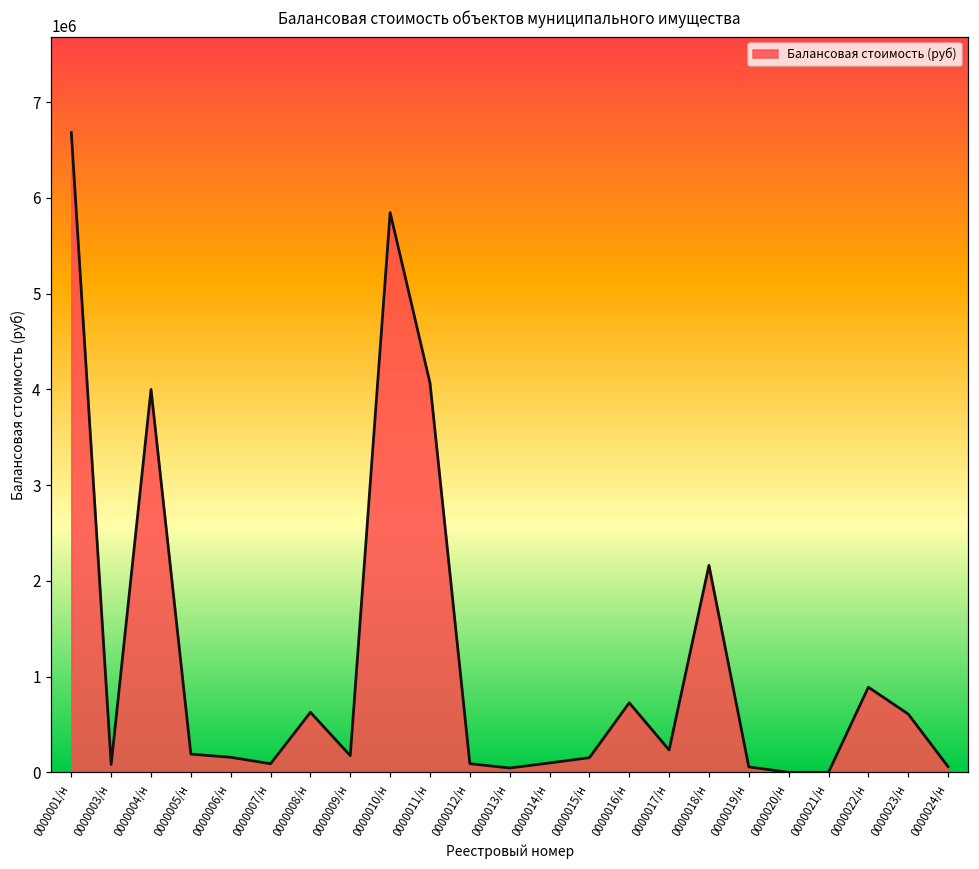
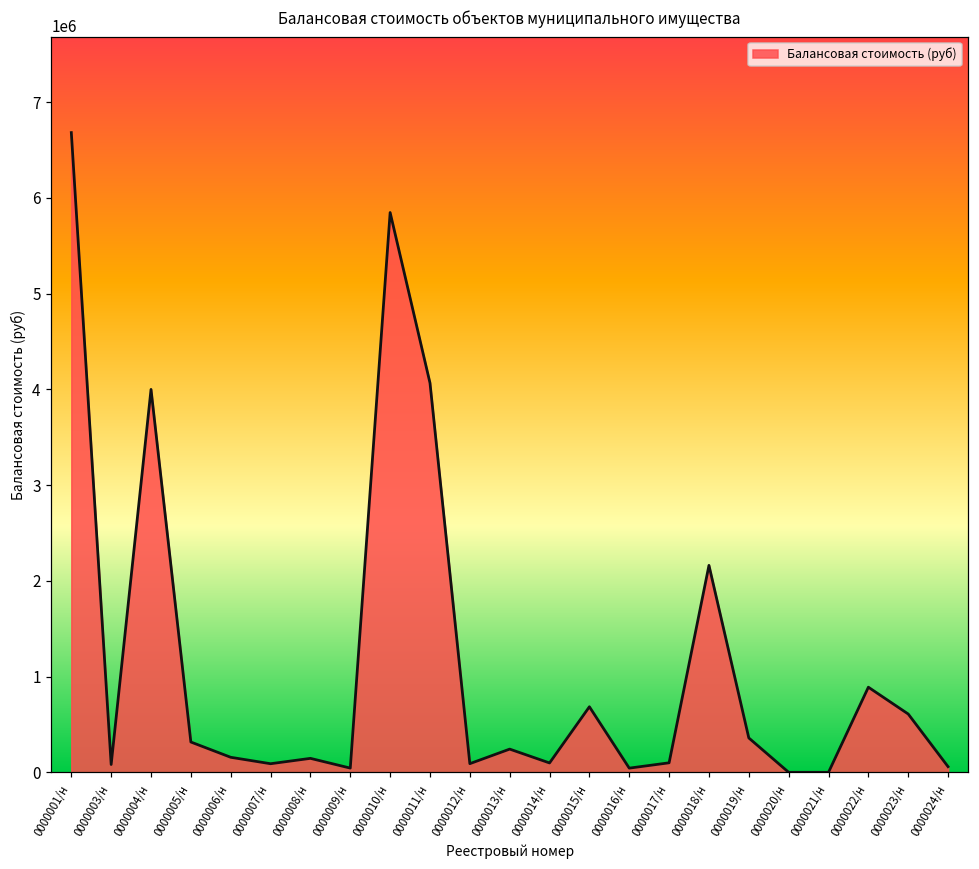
0000005/н: 200000 -> 300000
0000008/н: 600000 -> 100000
0000009/н: 200000 -> 0
0000013/н: 0 -> 200000
0000015/н: 200000 -> 700000
0000016/н: 700000 -> 0
0000017/н: 200000 -> 100000
0000019/н: 100000 -> 400000
